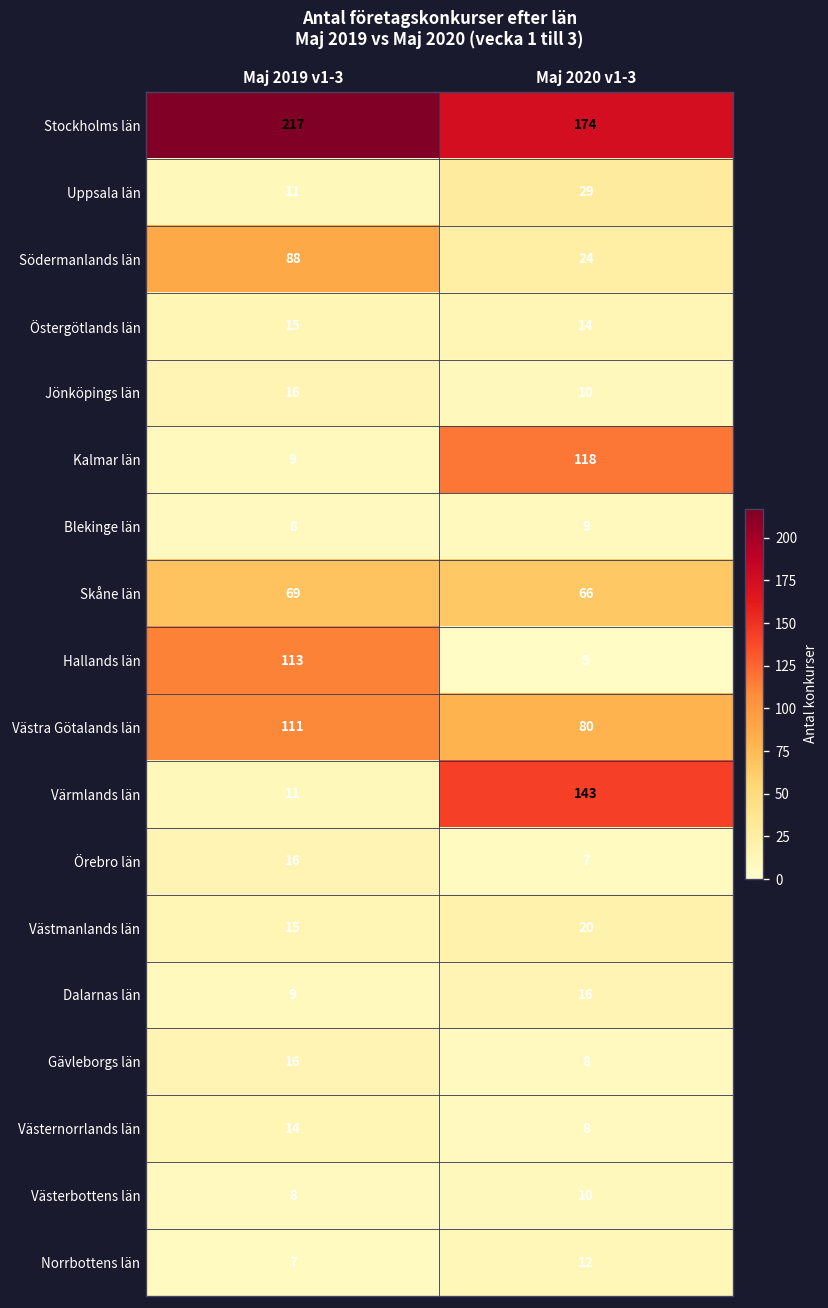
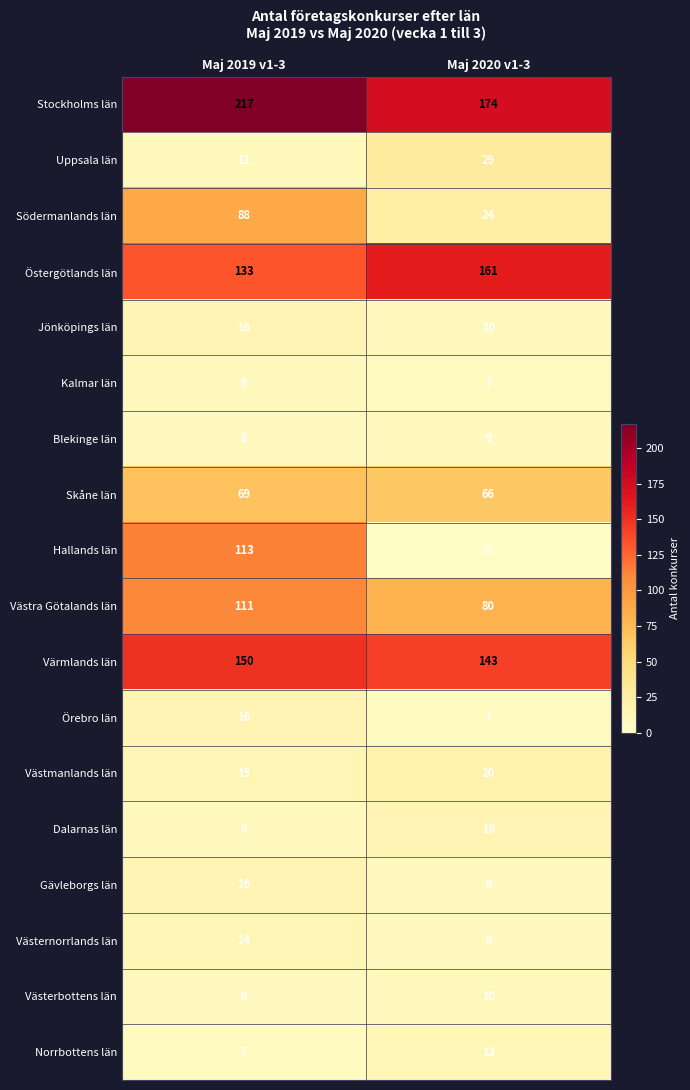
Östergötlands län, Maj 2019 v1-3: 15 -> 133
Östergötlands län, Maj 2020 v1-3: 14 -> 161
Kalmar län, Maj 2020 v1-3: 118 -> 7
Värmlands län, Maj 2019 v1-3: 11 -> 150
